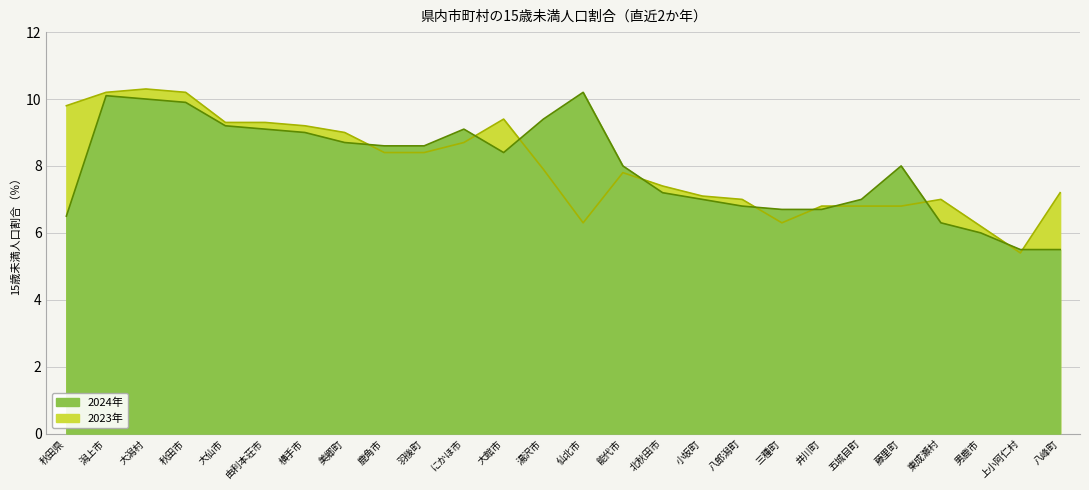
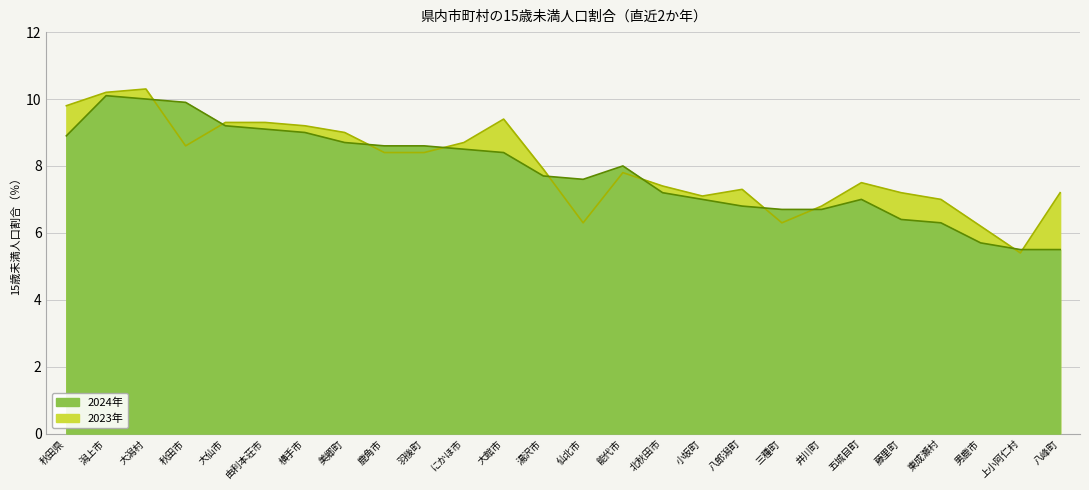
2024年, 秋田県: 6.5 -> 8.9
2023年, 秋田市: 10.2 -> 8.6
2024年, にかほ市: 9.1 -> 8.5
2024年, 湯沢市: 9.4 -> 7.7
2024年, 仙北市: 10.2 -> 7.6
2023年, 八郎潟町: 7.0 -> 7.3
2023年, 五城目町: 6.8 -> 7.5
2023年, 藤里町: 6.8 -> 7.2
2024年, 藤里町: 8.0 -> 6.4
2024年, 男鹿市: 6.0 -> 5.7
